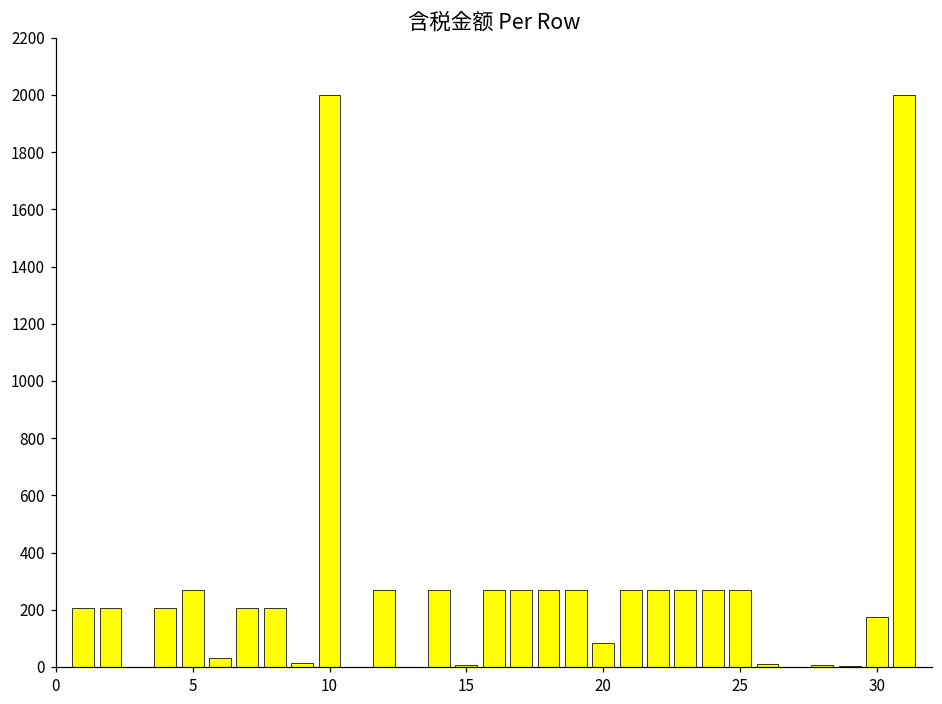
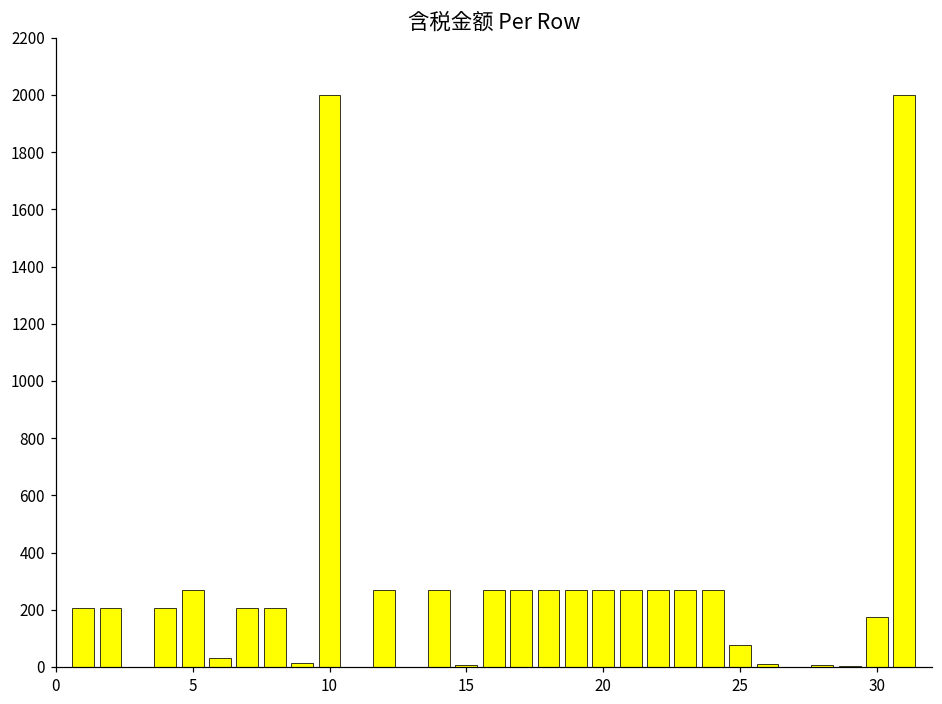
20: 80 -> 270
25: 270 -> 80
